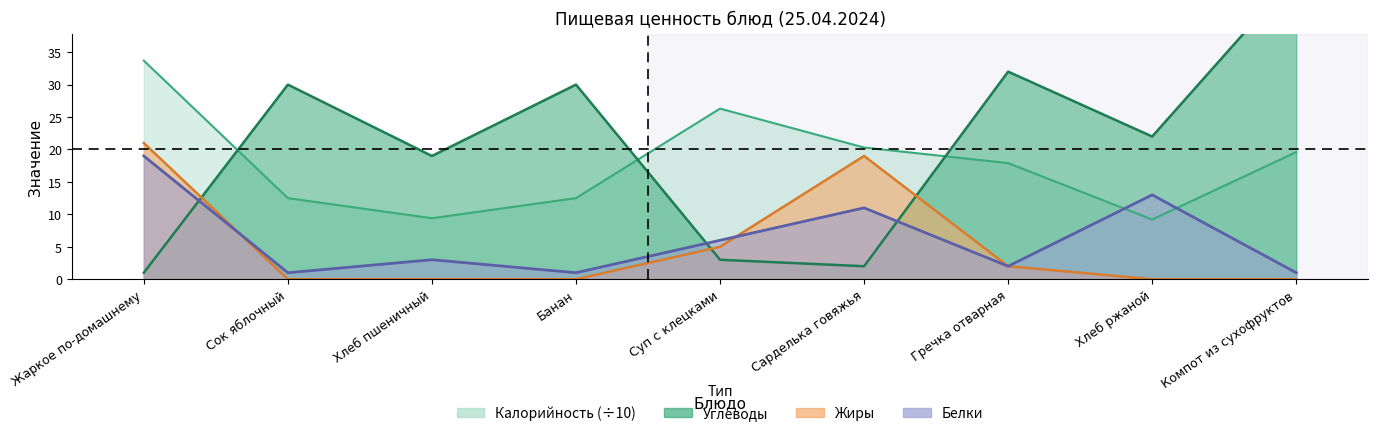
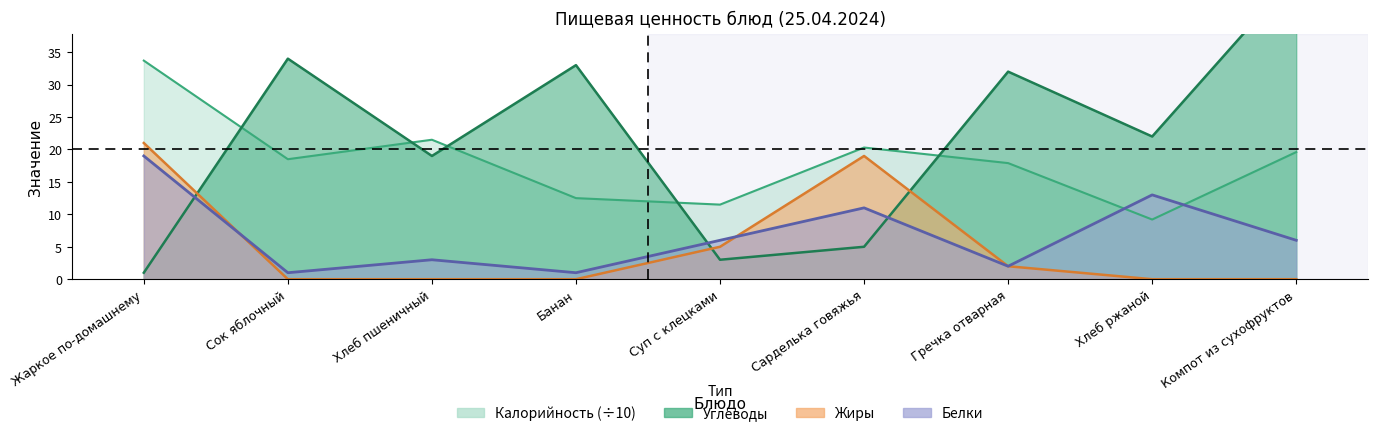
Калорийность (÷10), Сок яблочный: 13 -> 19
Углеводы, Сок яблочный: 30 -> 34
Калорийность (÷10), Хлеб пшеничный: 9 -> 22
Углеводы, Банан: 30 -> 33
Калорийность (÷10), Суп с клецками: 26 -> 12
Углеводы, Сарделька говяжья: 2 -> 5
Белки, Компот из сухофруктов: 1 -> 6
